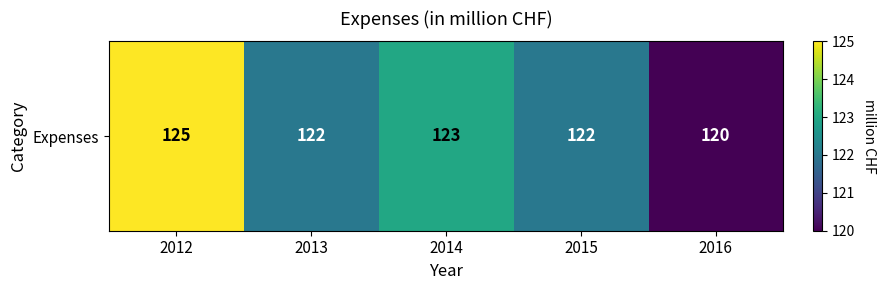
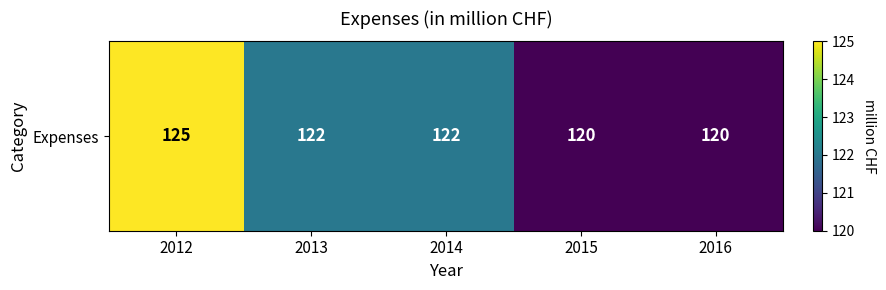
Expenses, 2014: 123 -> 122
Expenses, 2015: 122 -> 120
